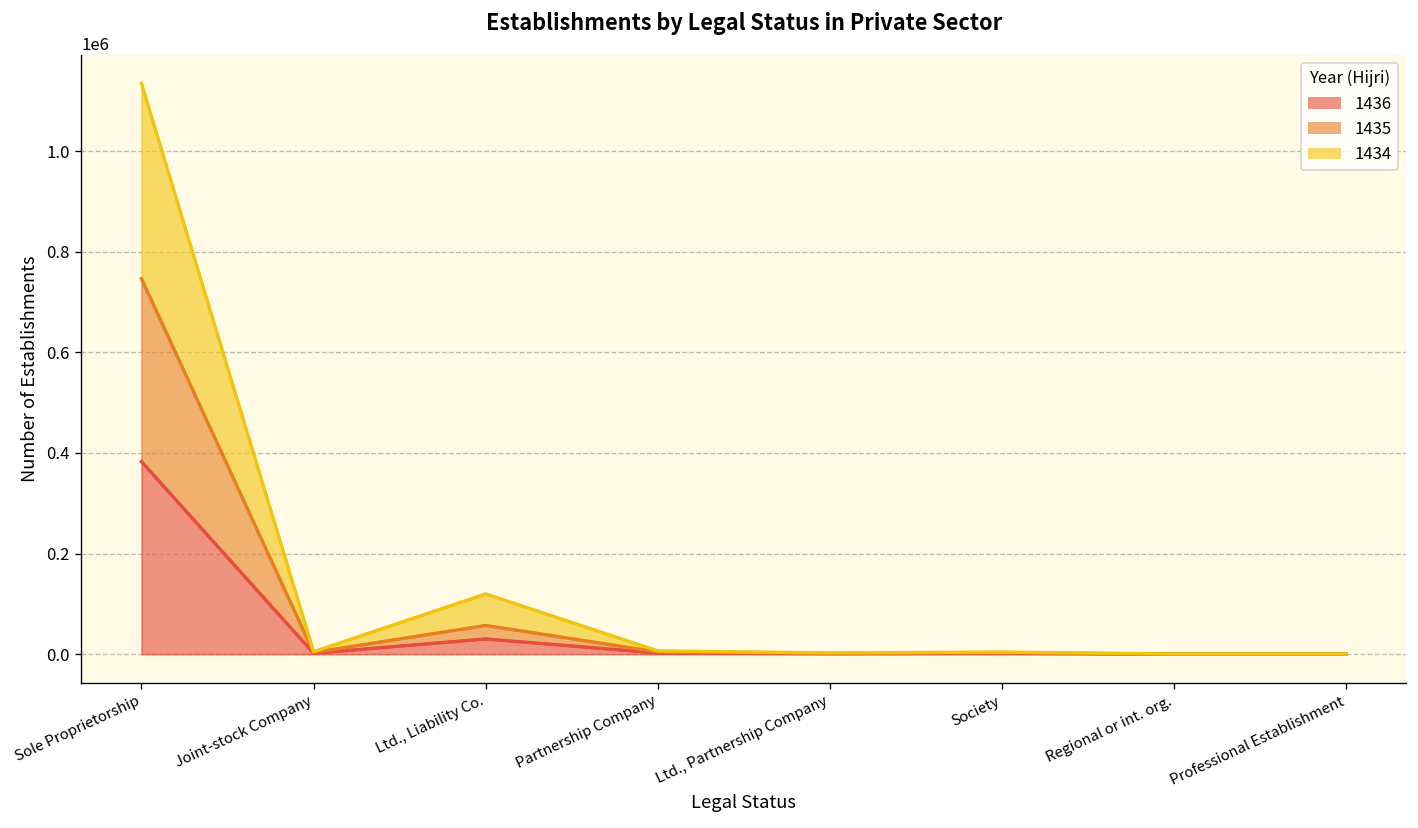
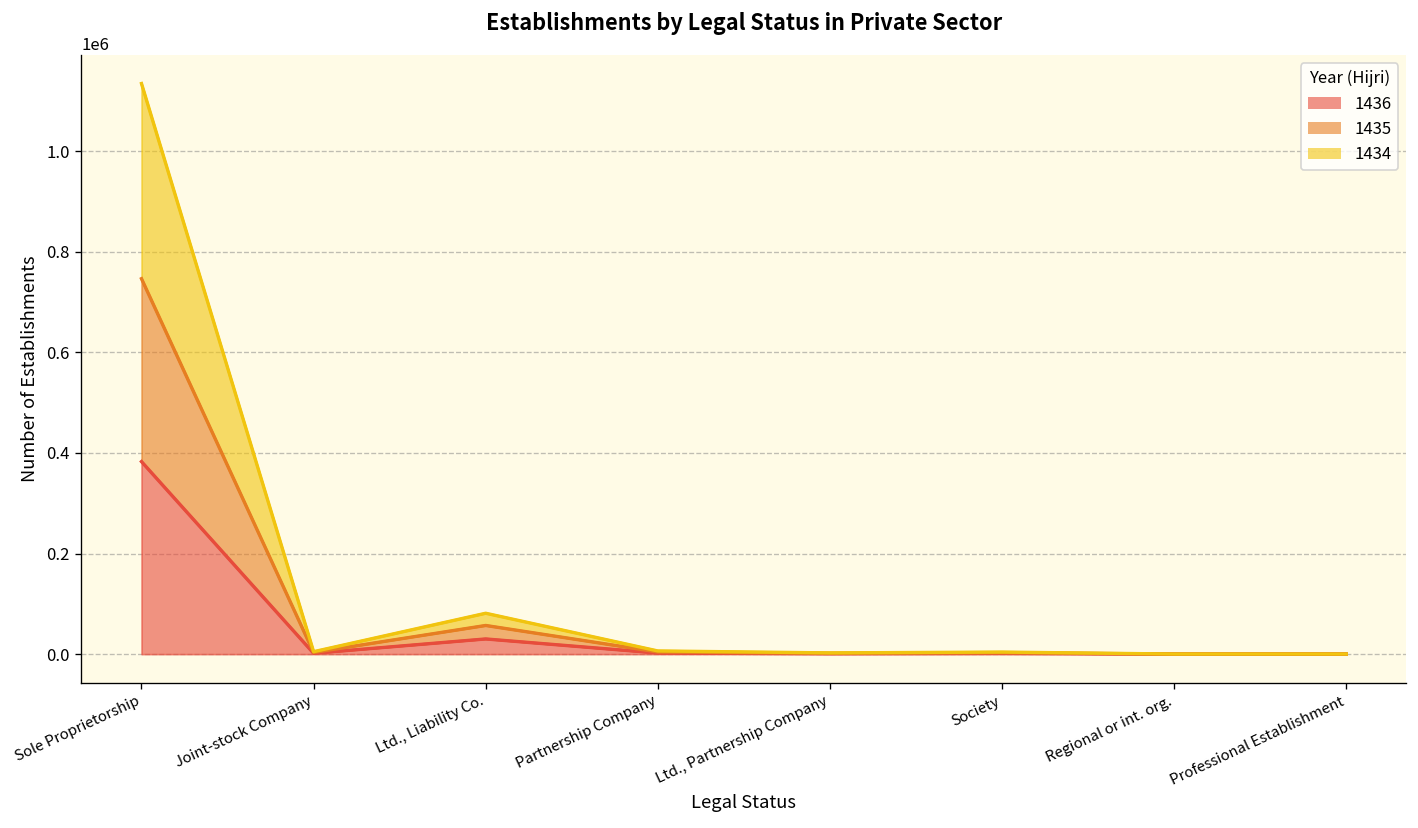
1434, Ltd., Liability Co.: 60000 -> 20000
